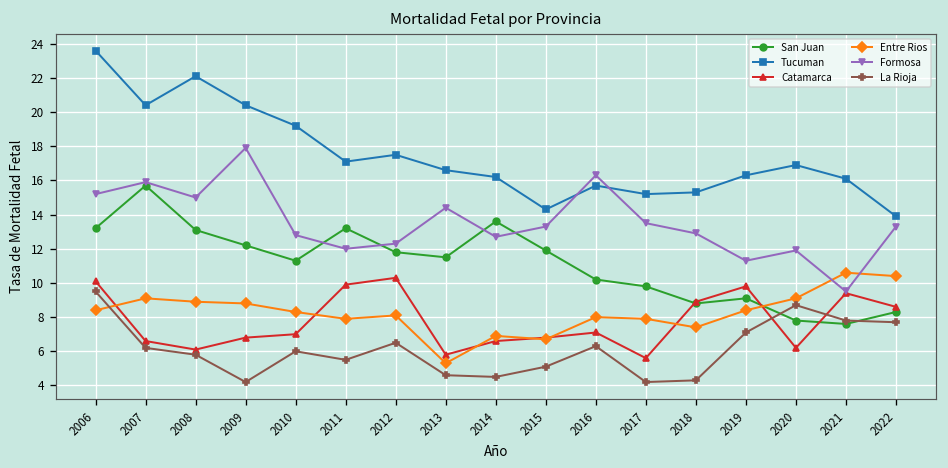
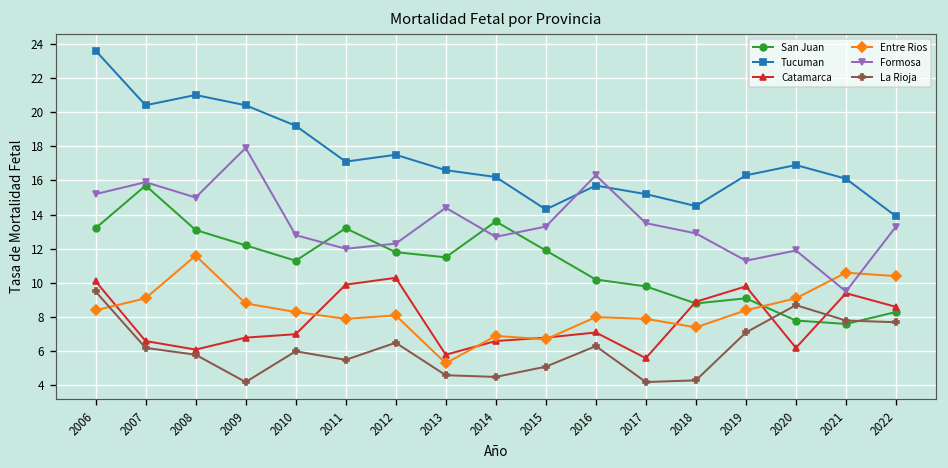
Tucuman, 2008: 22.1 -> 21.0
Entre Rios, 2008: 8.9 -> 11.6
Tucuman, 2018: 15.3 -> 14.5
